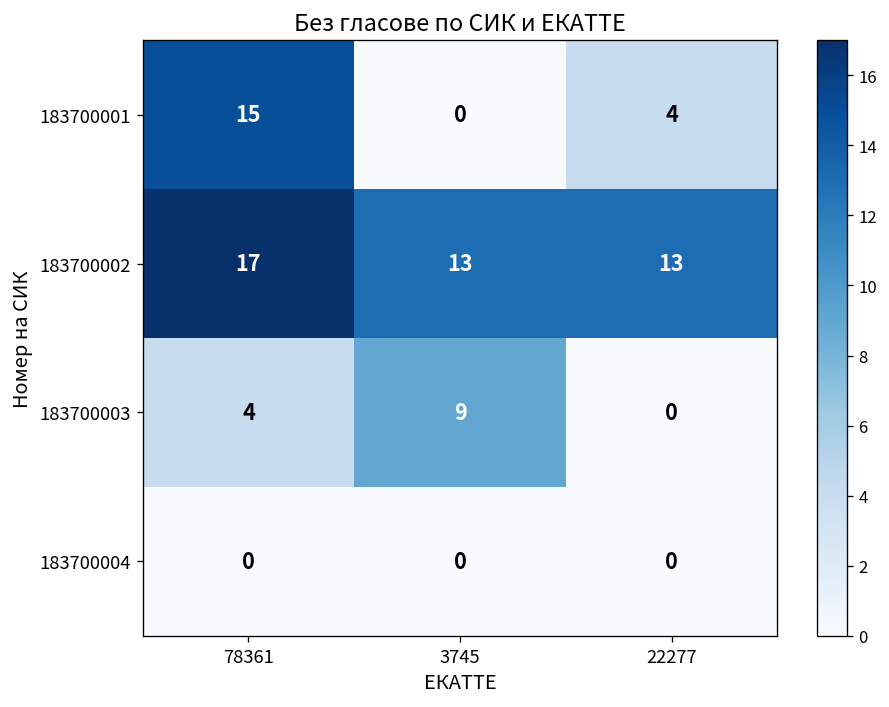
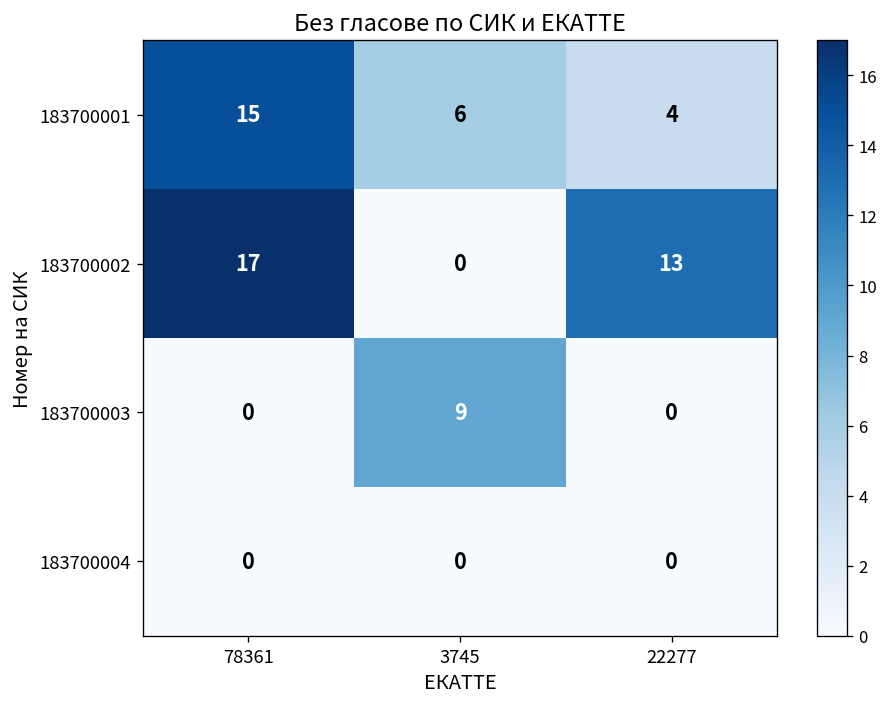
183700001, 3745: 0 -> 6
183700002, 3745: 13 -> 0
183700003, 78361: 4 -> 0
